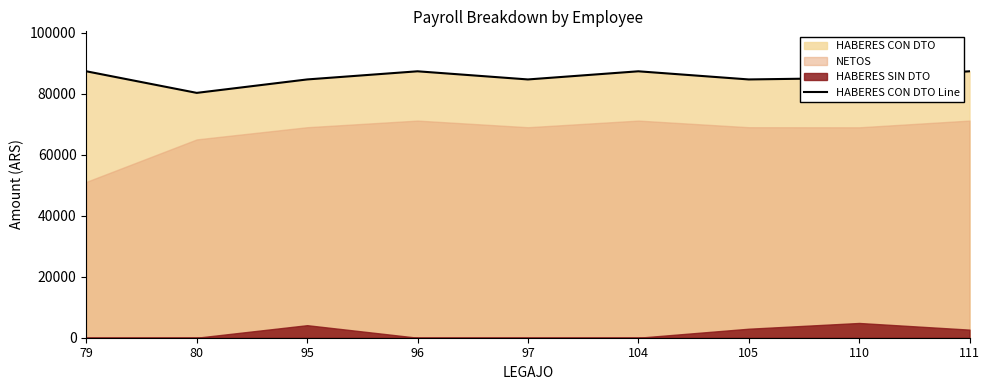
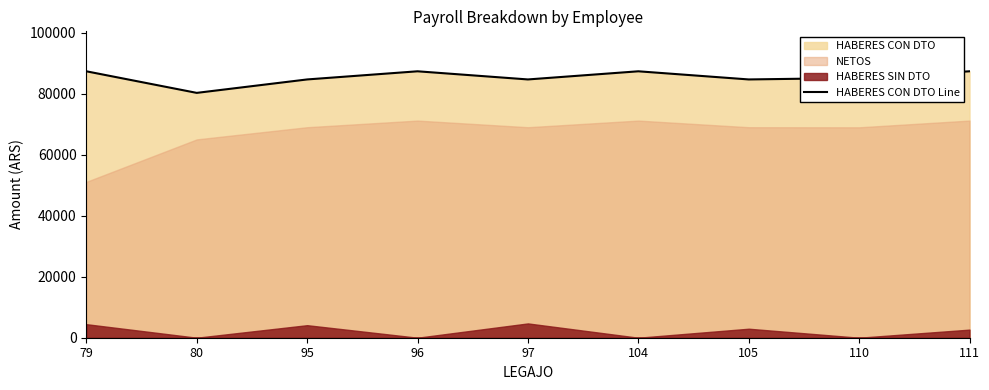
HABERES SIN DTO, 79: 0 -> 4000
HABERES SIN DTO, 97: 0 -> 5000
HABERES SIN DTO, 110: 5000 -> 0
